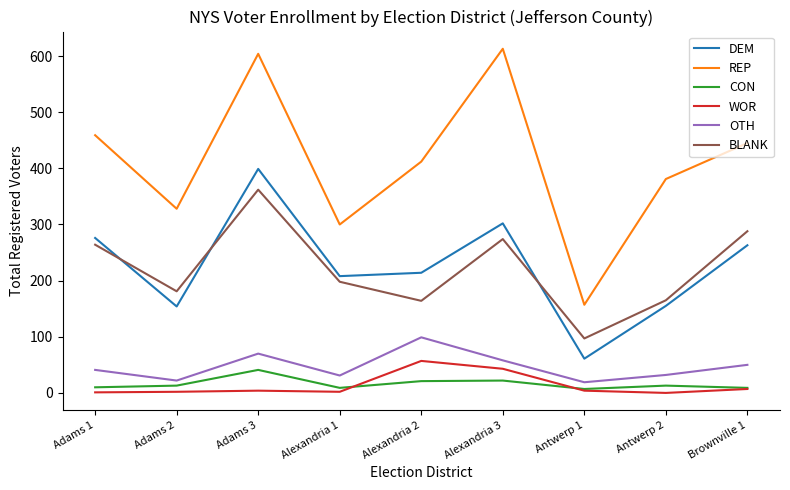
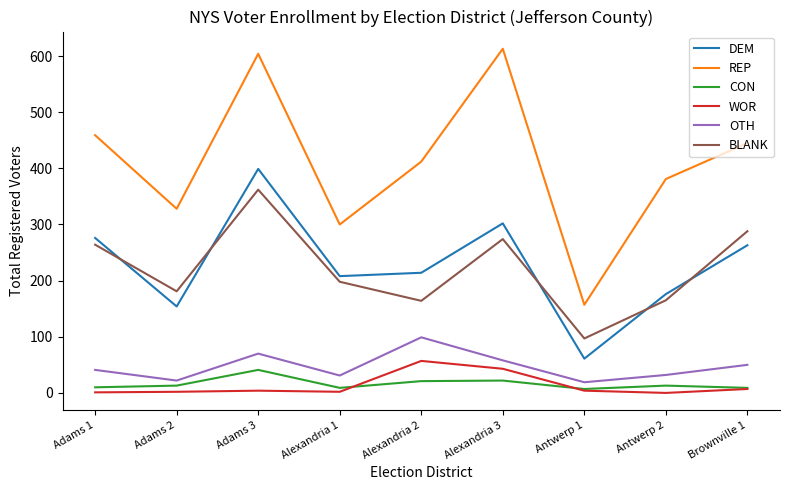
DEM, Antwerp 2: 160 -> 180
